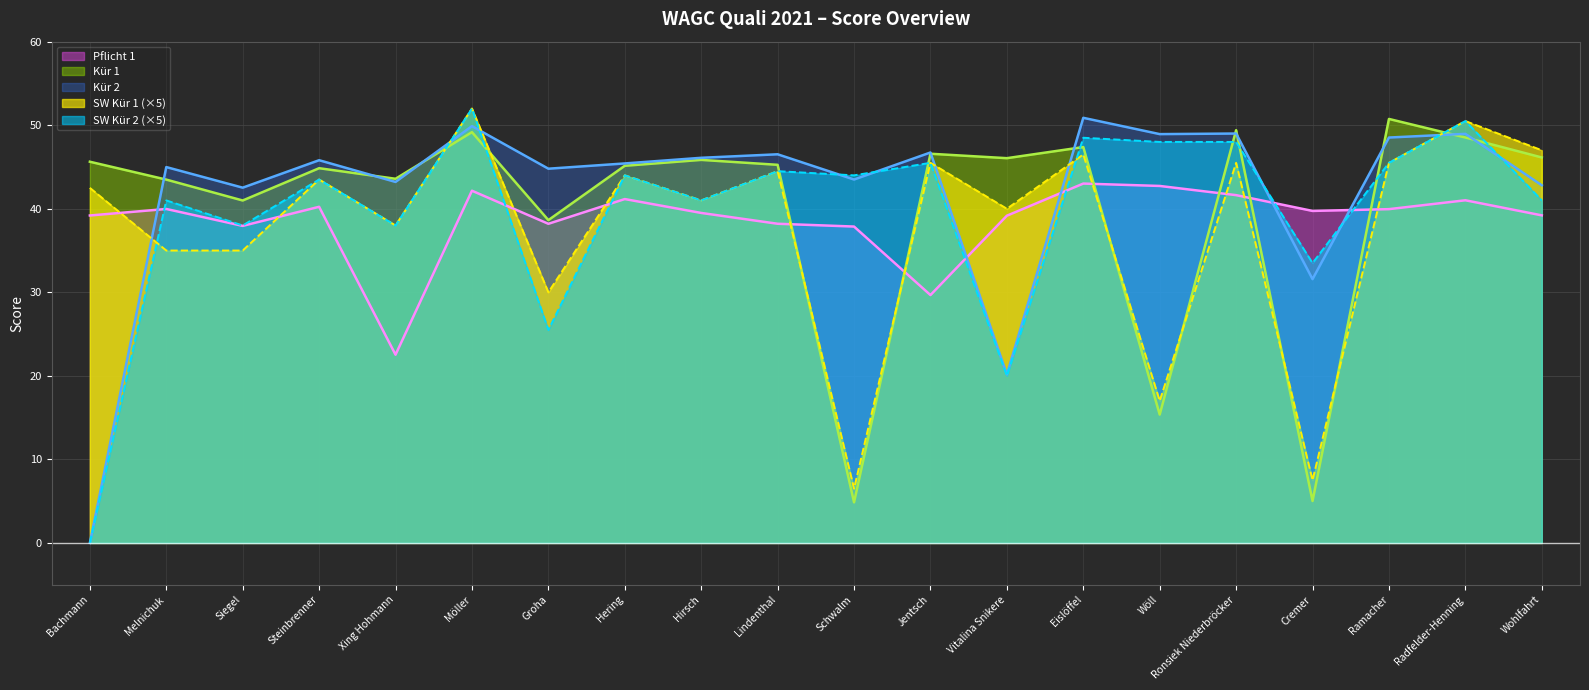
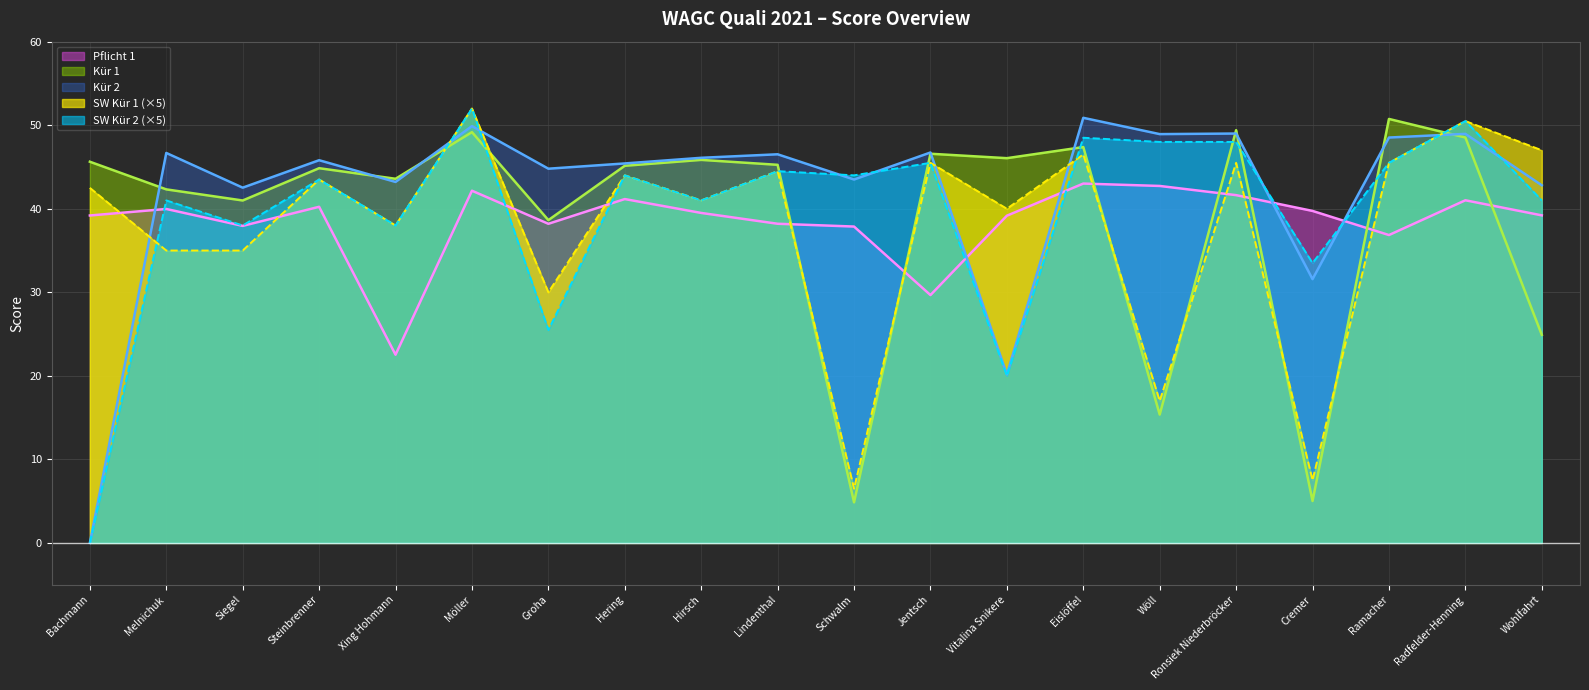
Kür 1, Melnichuk: 43 -> 42
Kür 2, Melnichuk: 45 -> 47
Pflicht 1, Ramacher: 40 -> 37
Kür 1, Wohlfahrt: 46 -> 25
